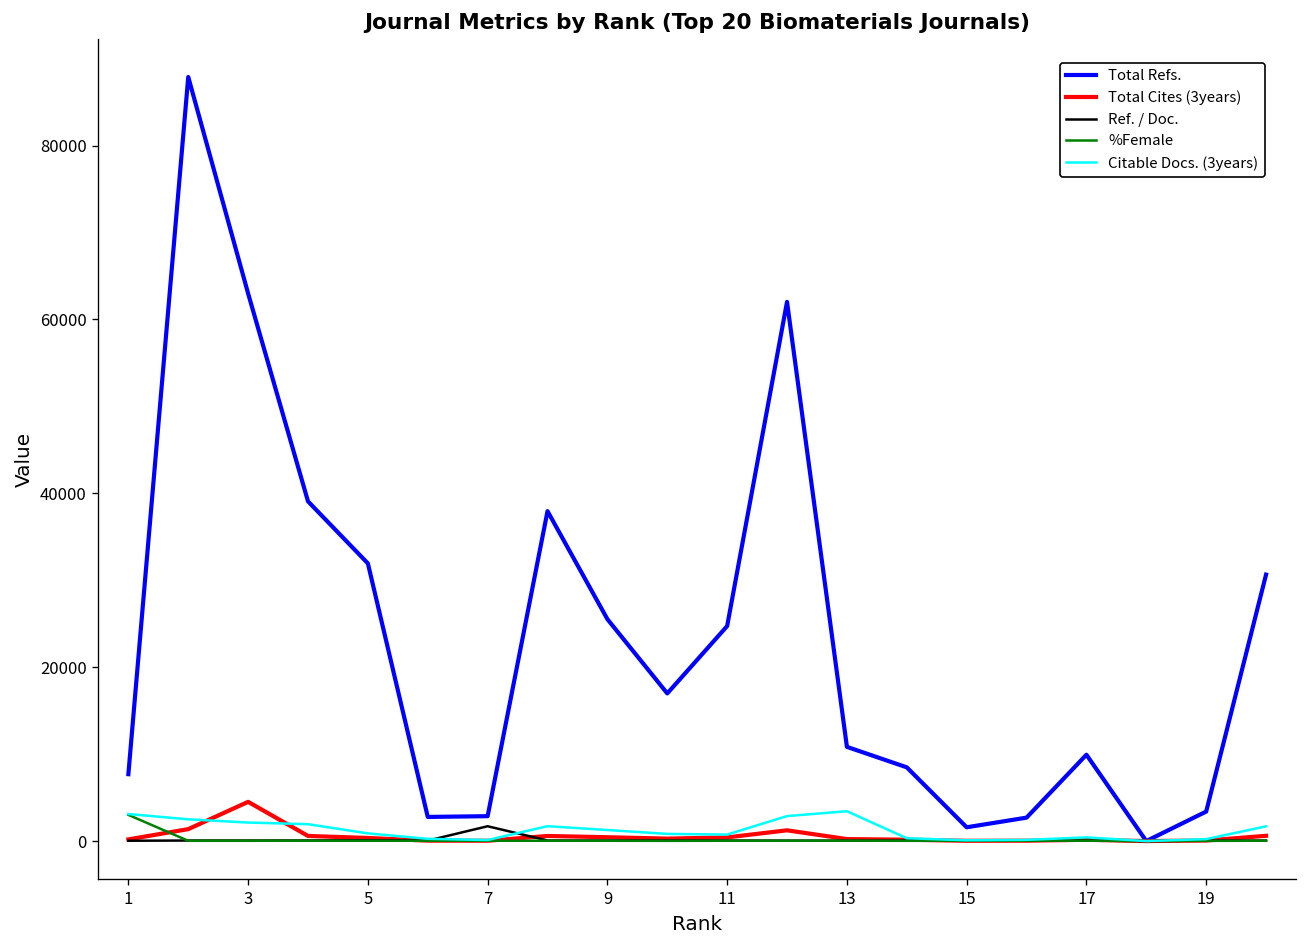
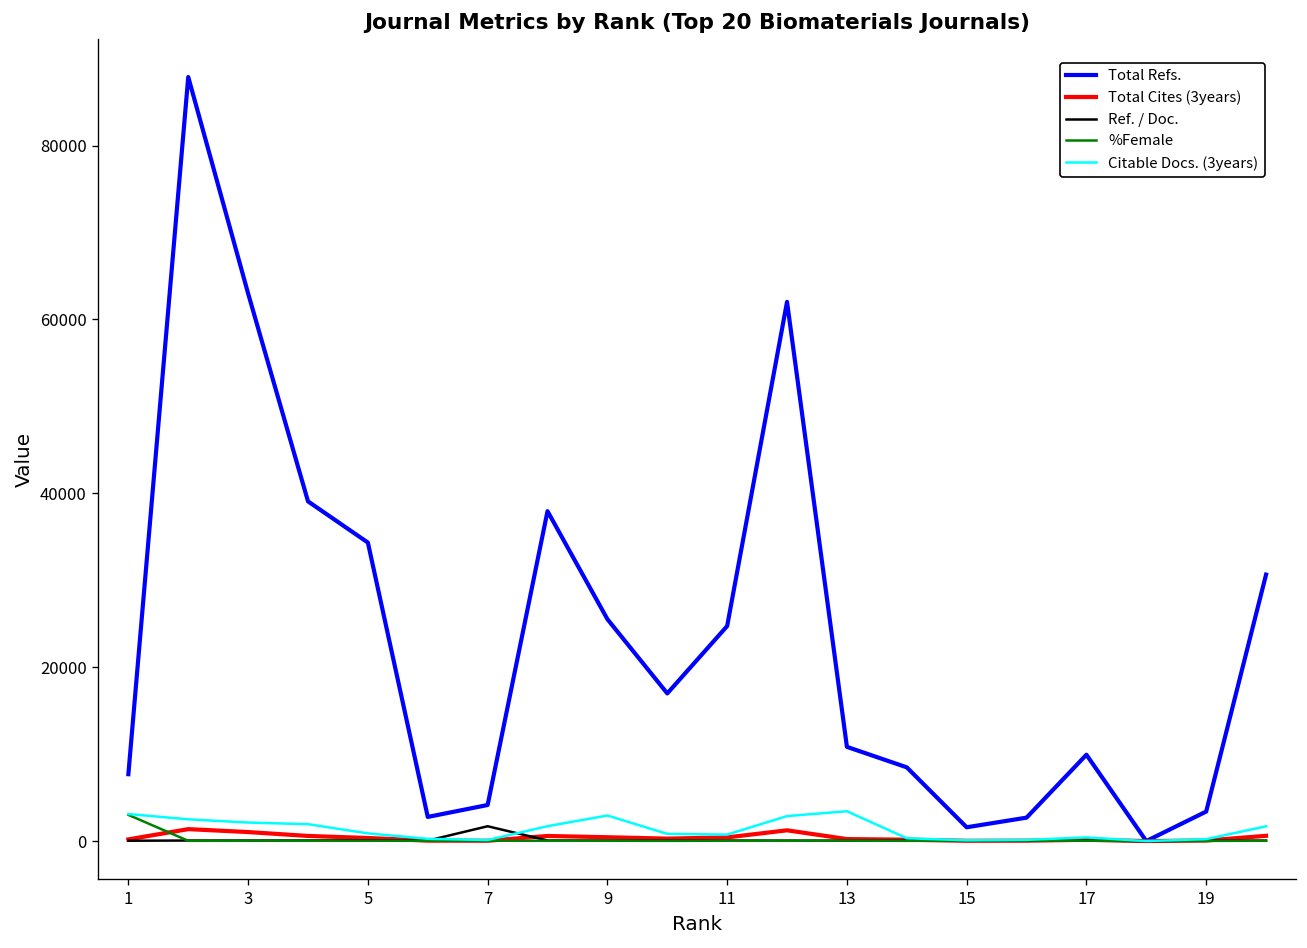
Total Cites (3years), 3: 5000 -> 1000
Total Refs., 5: 32000 -> 34000
Total Refs., 7: 3000 -> 4000
Citable Docs. (3years), 9: 1000 -> 3000
